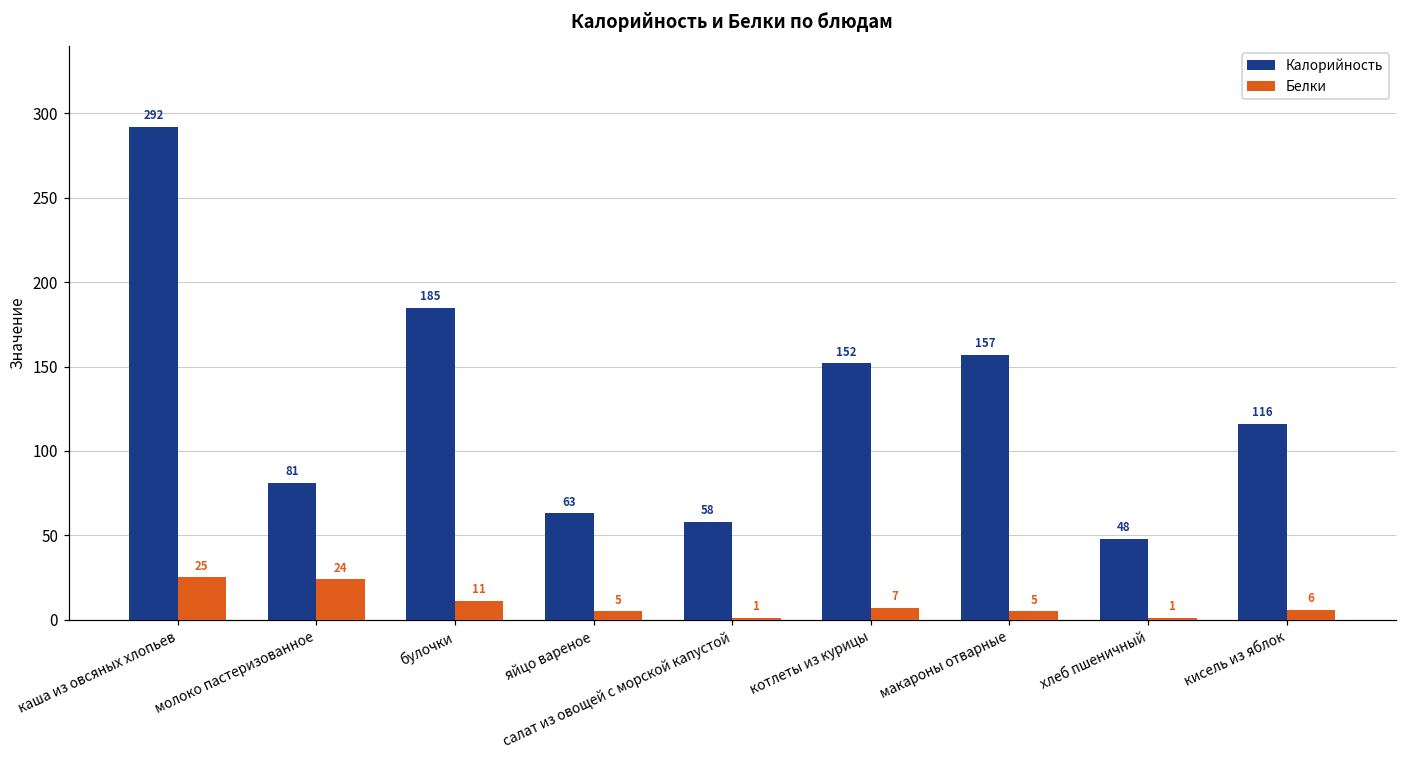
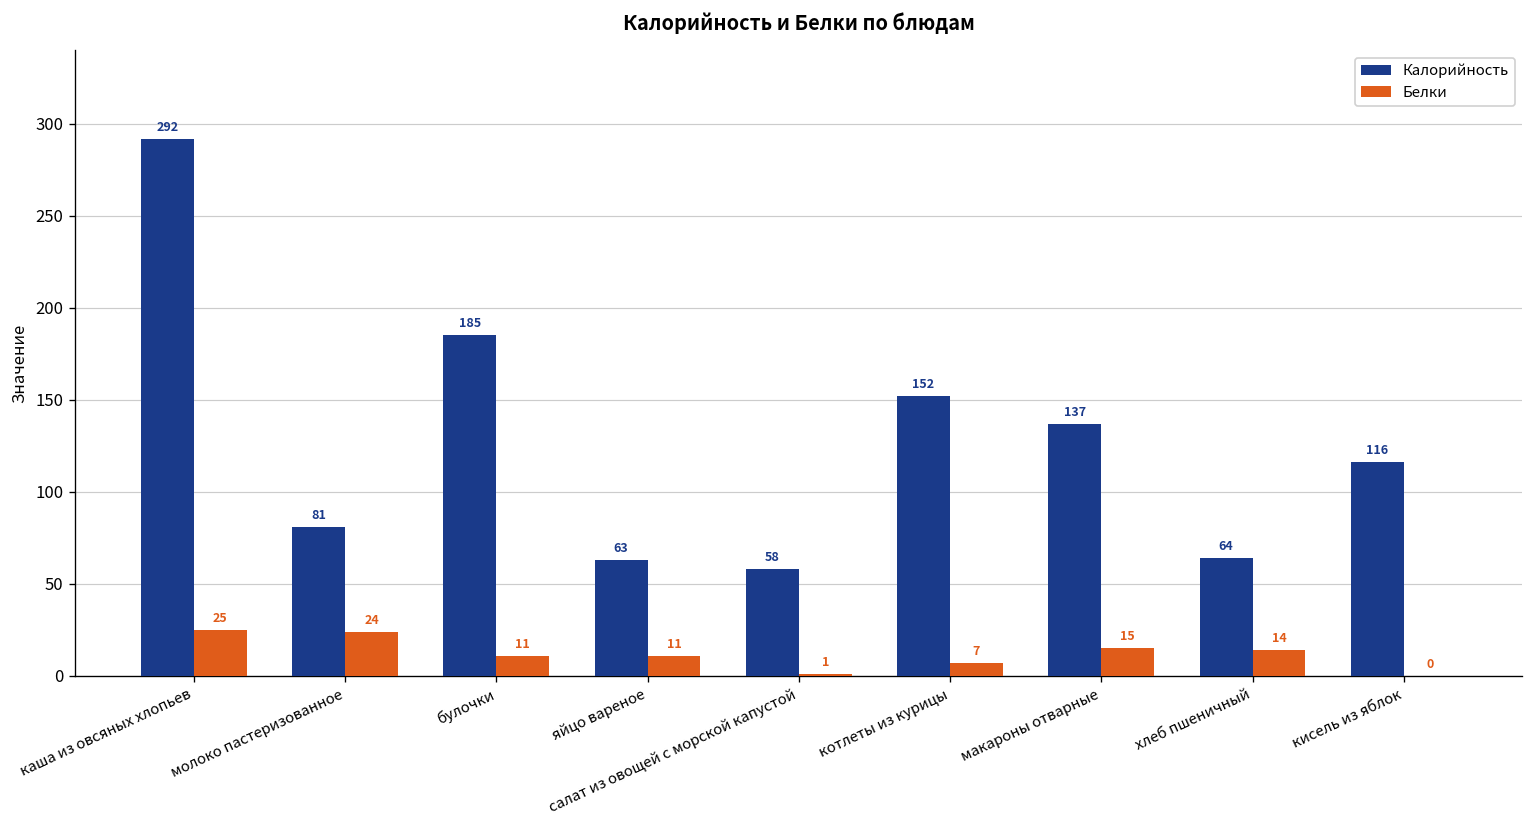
Белки, яйцо вареное: 5 -> 11
Калорийность, макароны отварные: 157 -> 137
Белки, макароны отварные: 5 -> 15
Калорийность, хлеб пшеничный: 48 -> 64
Белки, хлеб пшеничный: 1 -> 14
Белки, кисель из яблок: 6 -> 0
